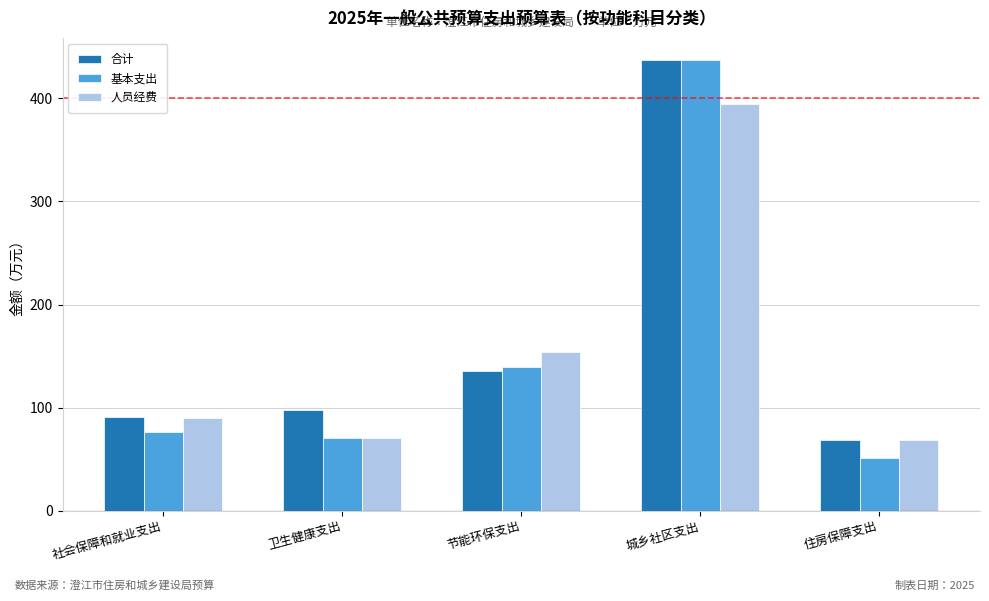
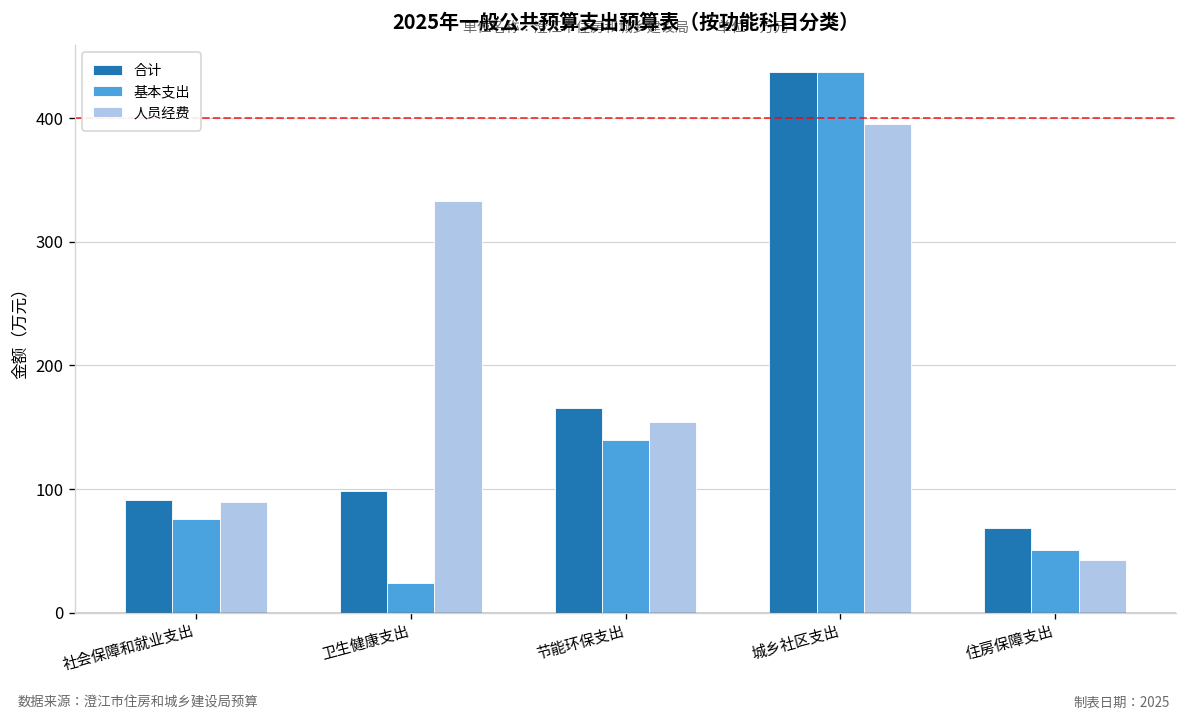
基本支出, 卫生健康支出: 70 -> 24
人员经费, 卫生健康支出: 70 -> 333
合计, 节能环保支出: 136 -> 165
人员经费, 住房保障支出: 68 -> 43
